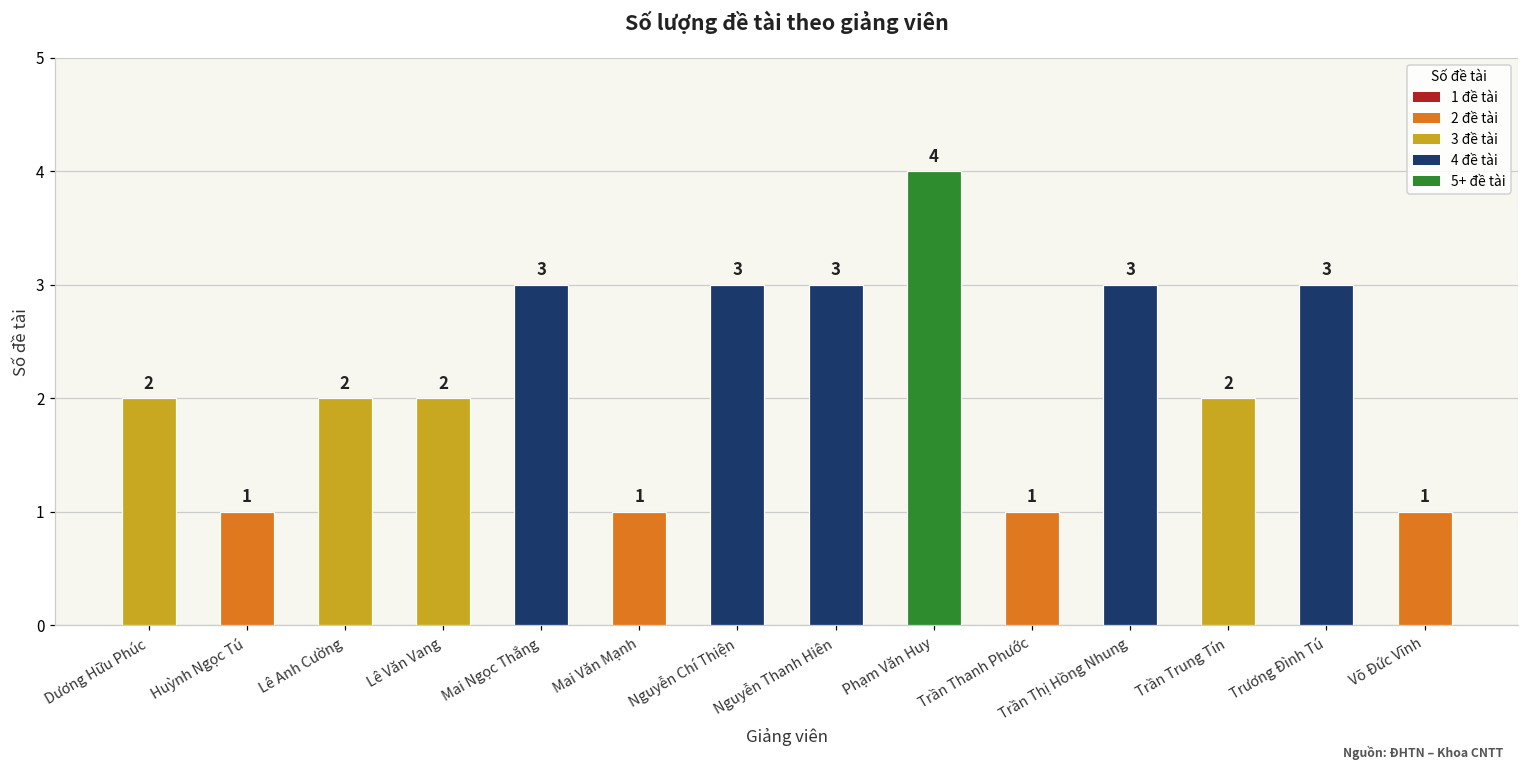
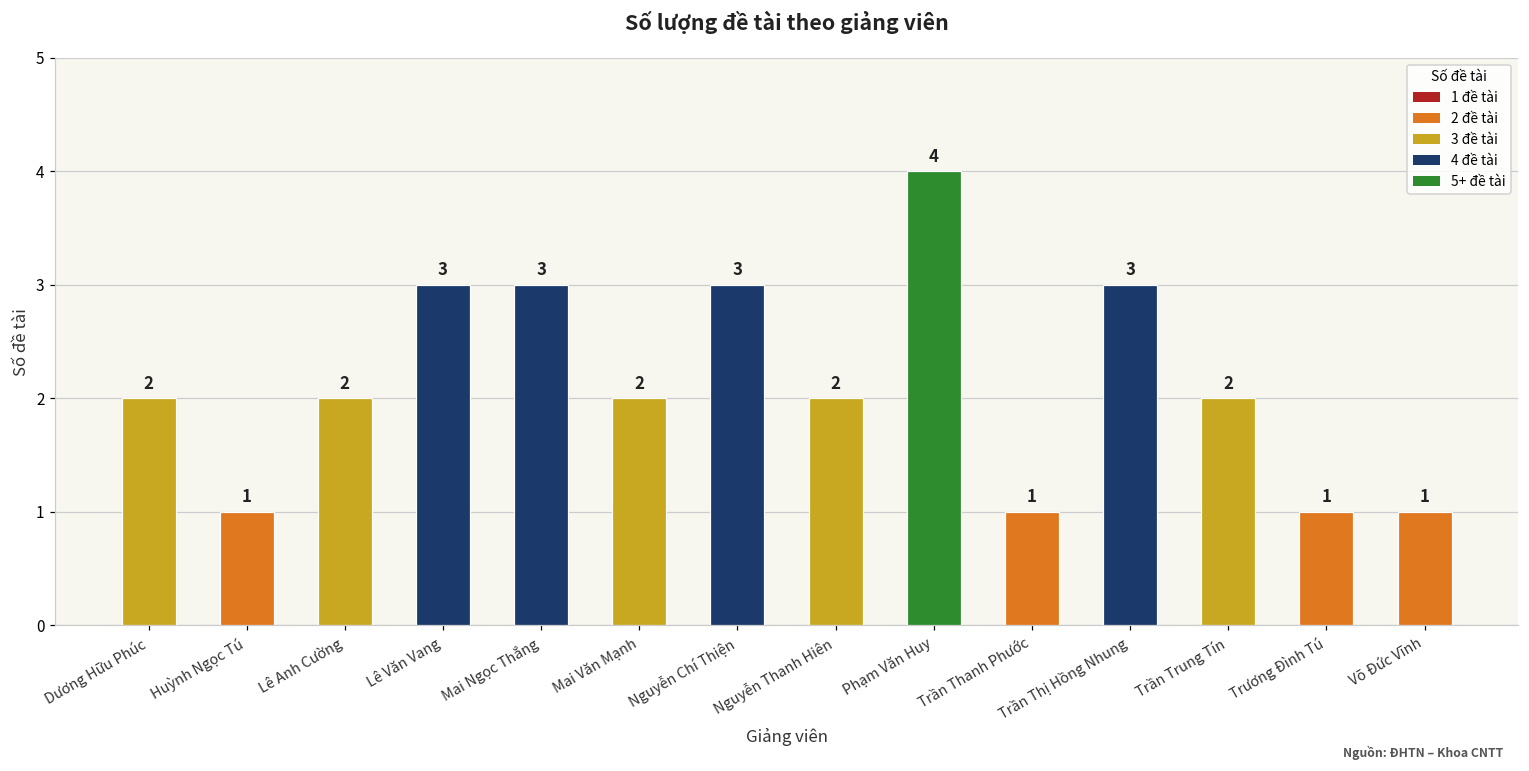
Lê Văn Vang: 2 -> 3
Mai Văn Mạnh: 1 -> 2
Nguyễn Thanh Hiên: 3 -> 2
Trương Đình Tú: 3 -> 1
